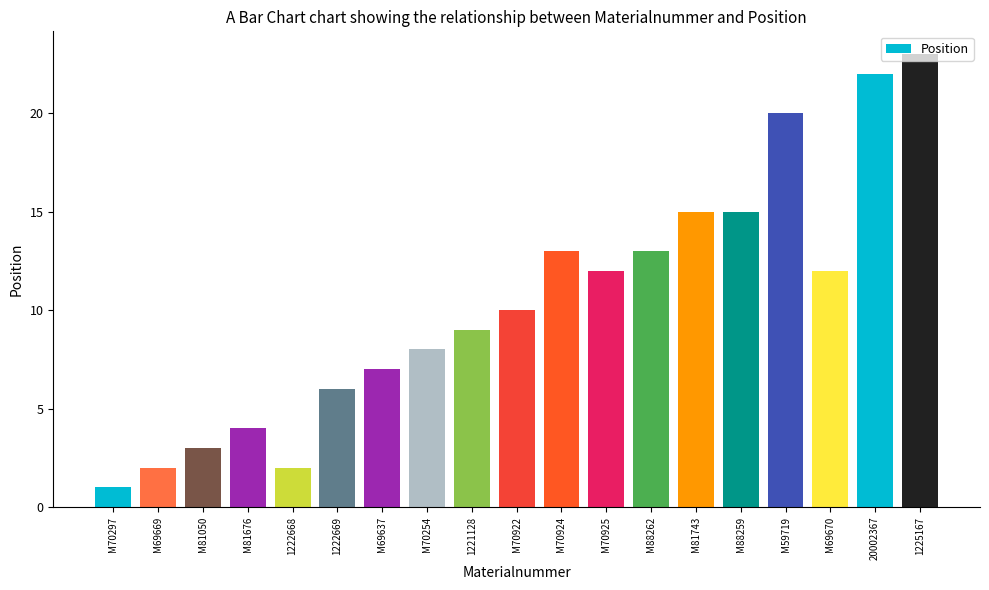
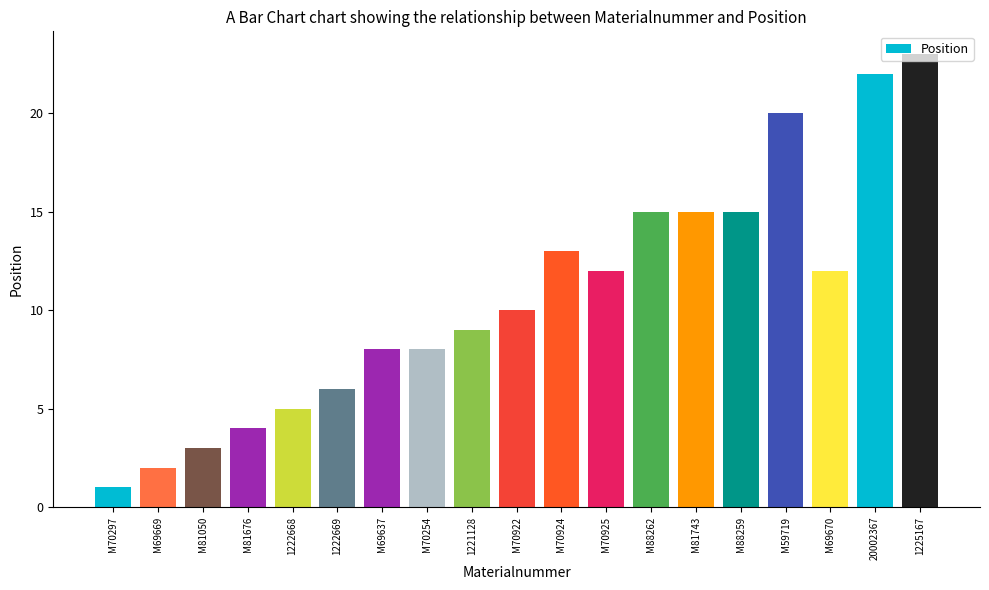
1222668: 2 -> 5
M69637: 7 -> 8
M88262: 13 -> 15
